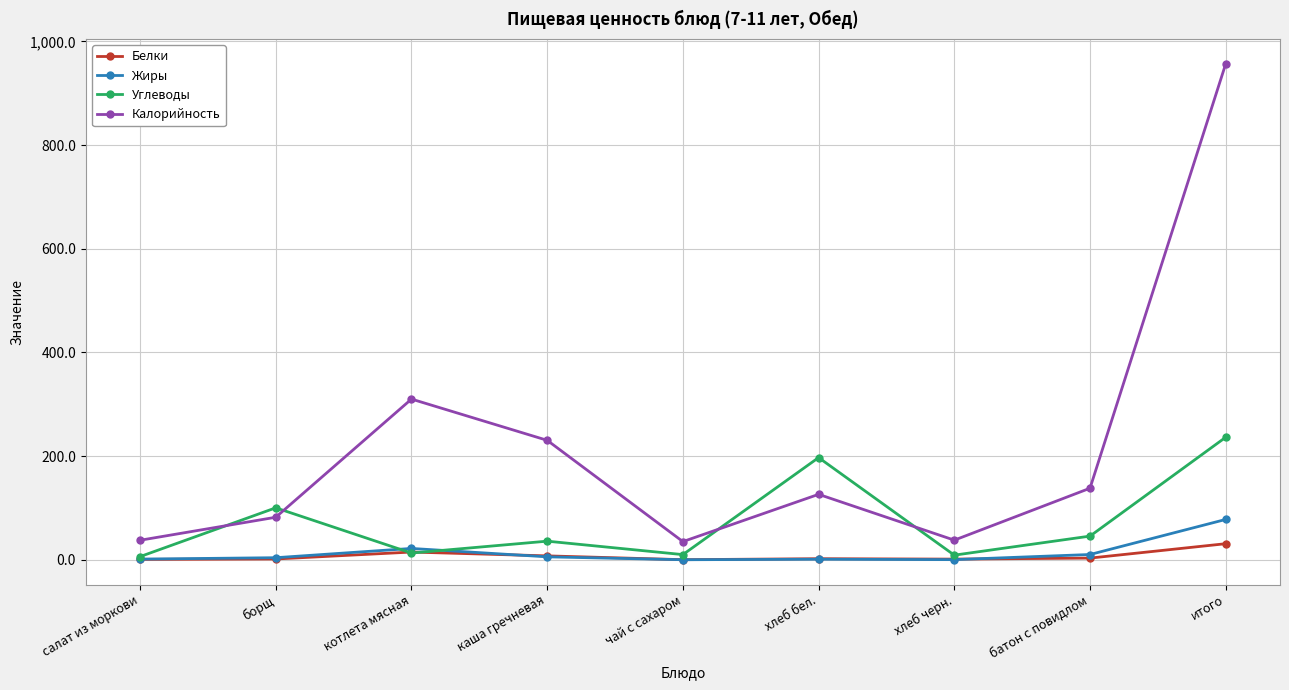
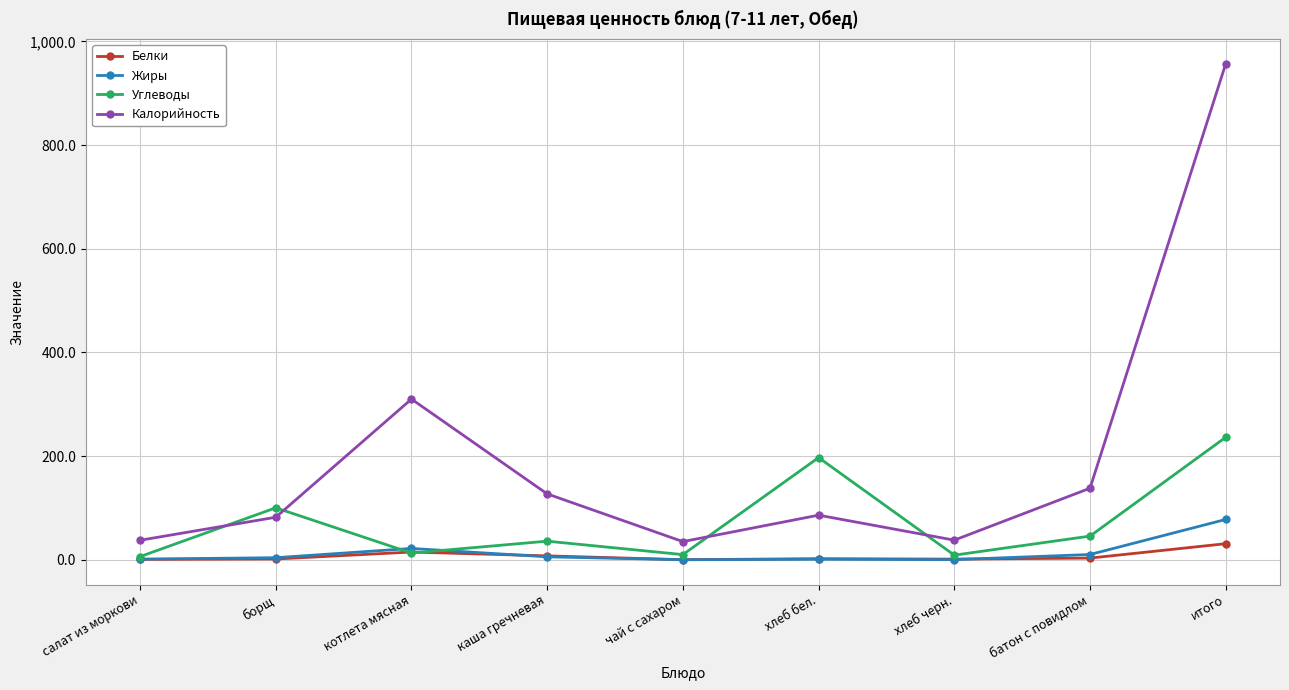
Калорийность, каша гречневая: 230 -> 130
Калорийность, хлеб бел.: 130 -> 90
